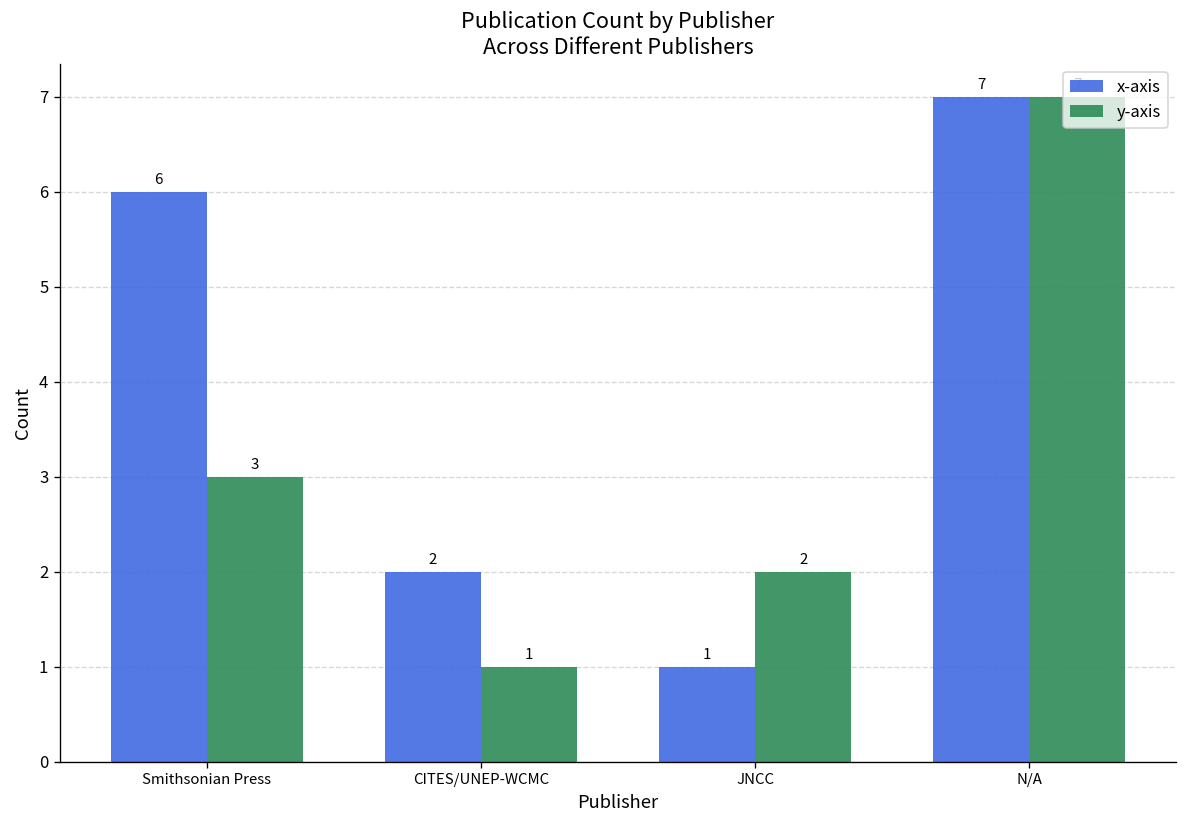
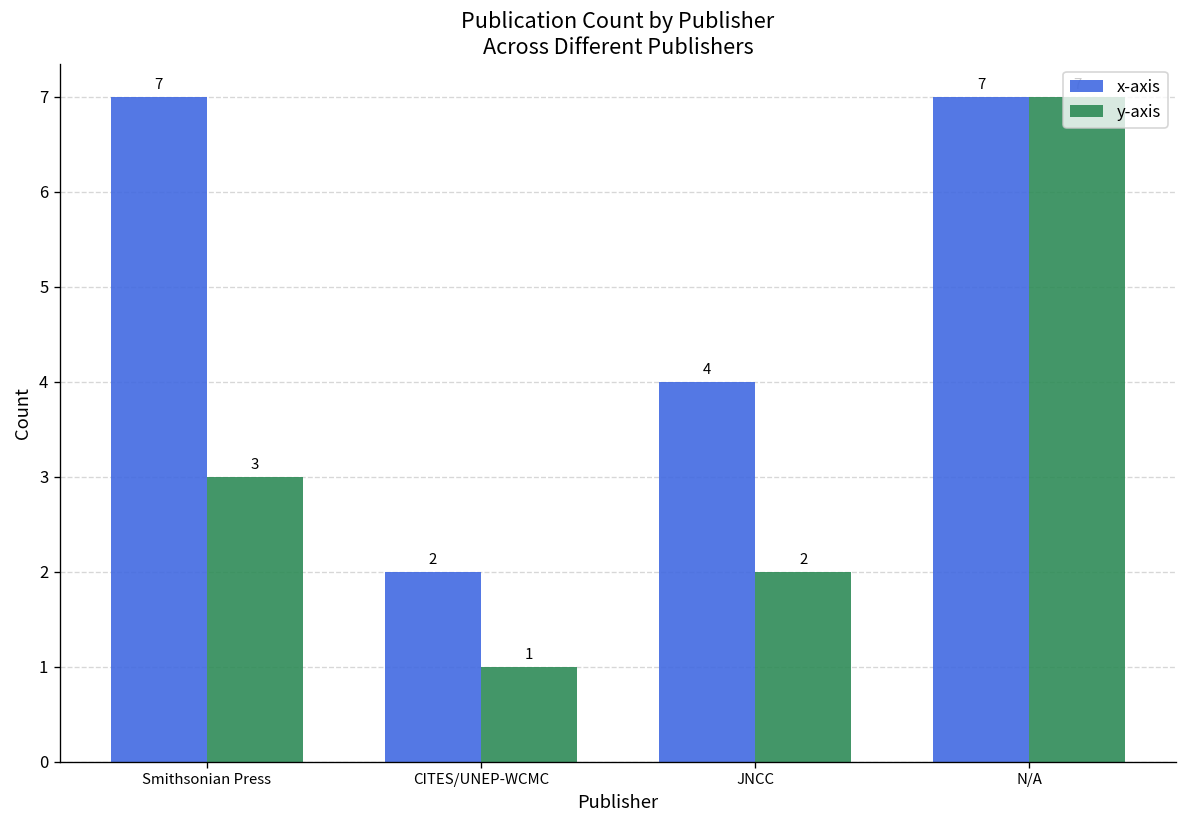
x-axis, Smithsonian Press: 6 -> 7
x-axis, JNCC: 1 -> 4
